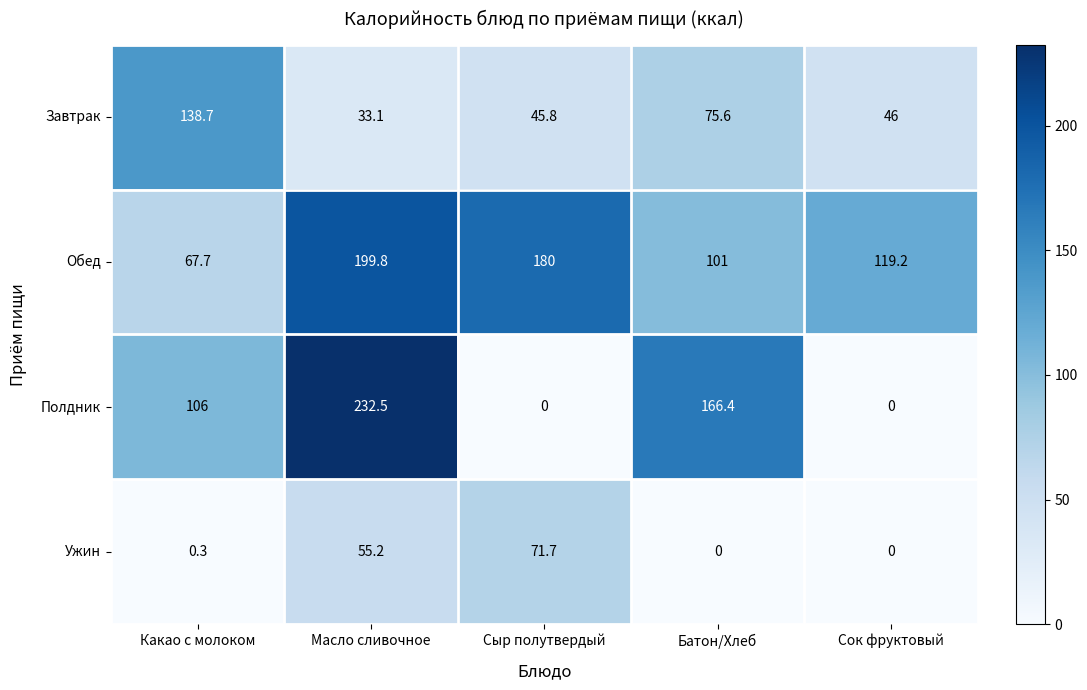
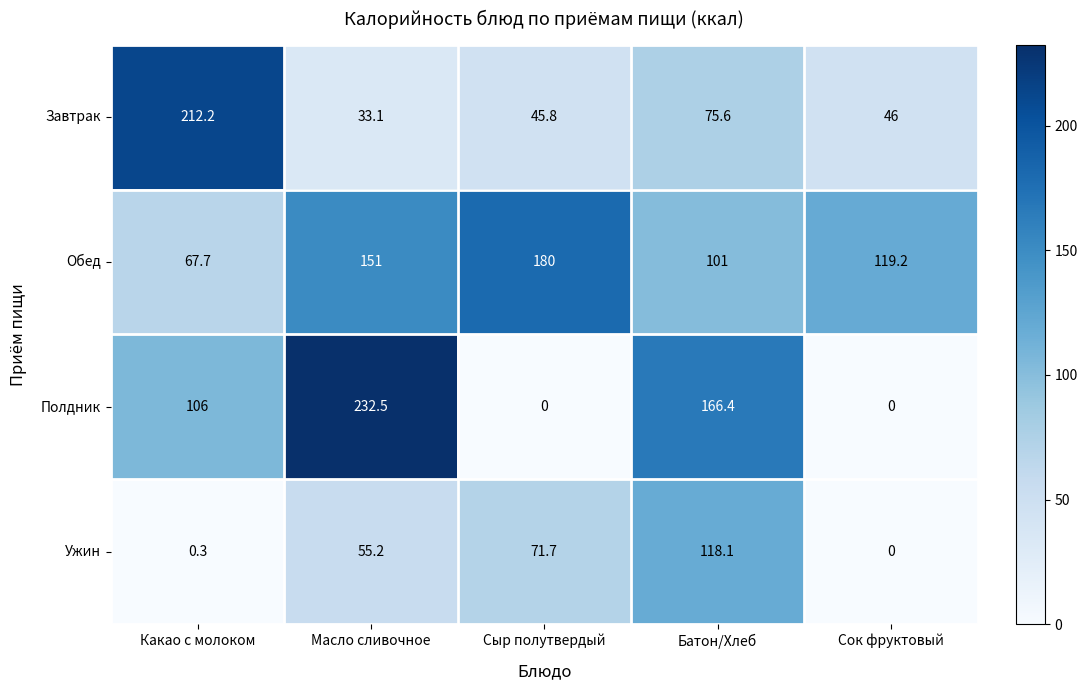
Завтрак, Какао с молоком: 138.7 -> 212.2
Обед, Масло сливочное: 199.8 -> 151
Ужин, Батон/Хлеб: 0 -> 118.1
